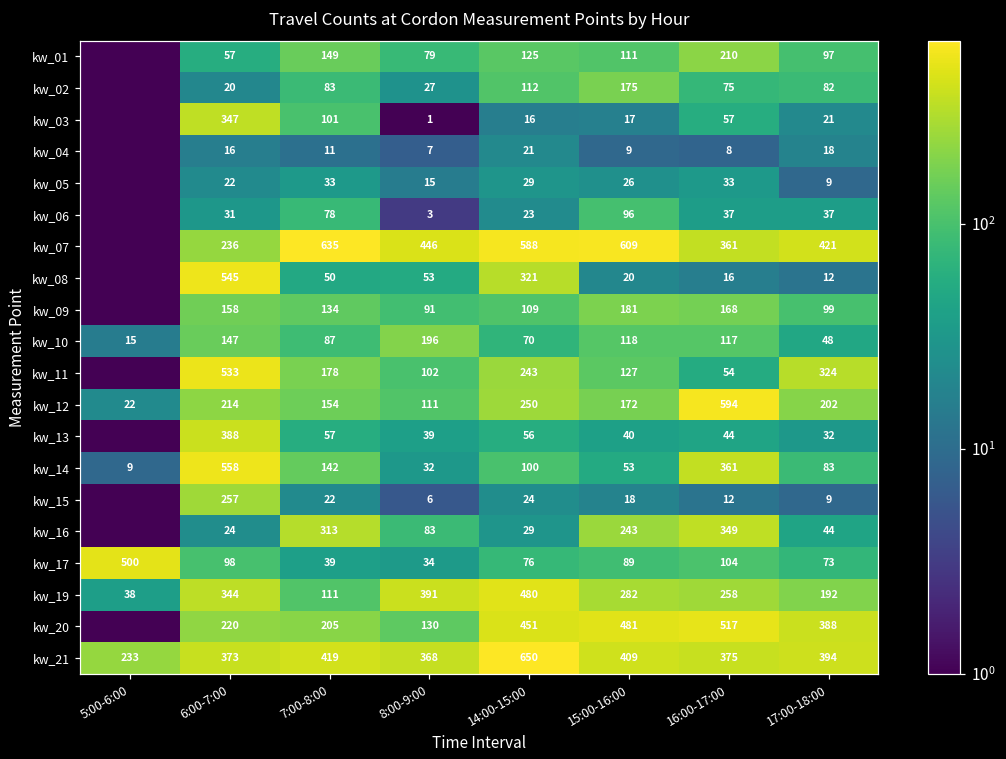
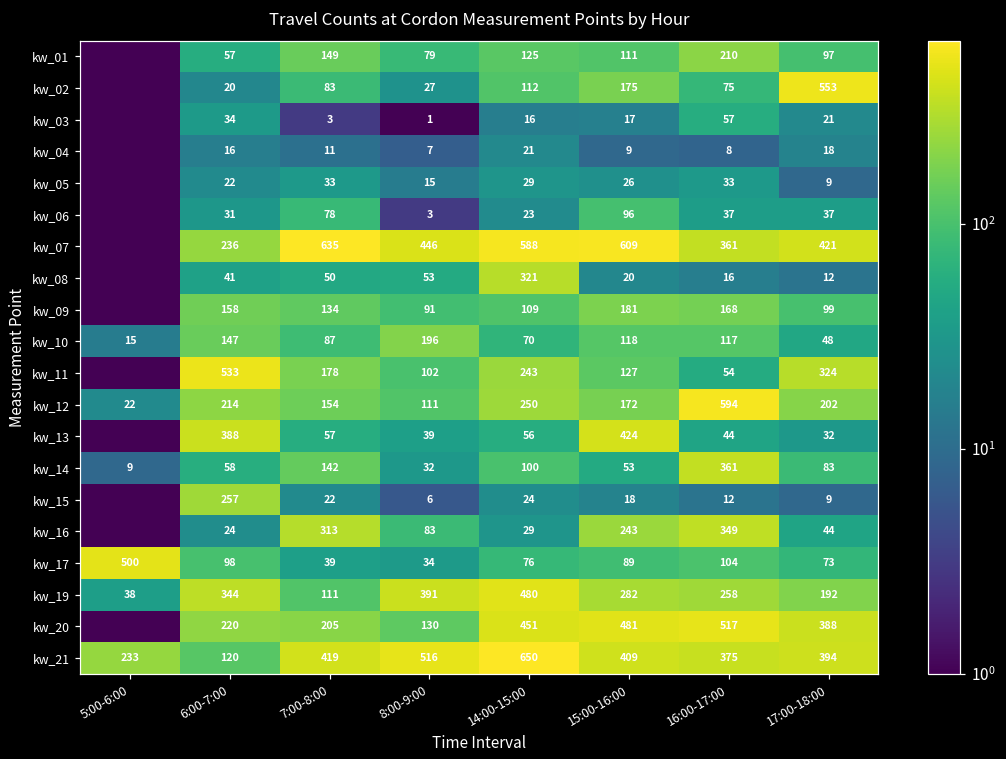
kw_02, 17:00-18:00: 82 -> 553
kw_03, 6:00-7:00: 347 -> 34
kw_03, 7:00-8:00: 101 -> 3
kw_08, 6:00-7:00: 545 -> 41
kw_13, 15:00-16:00: 40 -> 424
kw_14, 6:00-7:00: 558 -> 58
kw_21, 6:00-7:00: 373 -> 120
kw_21, 8:00-9:00: 368 -> 516
